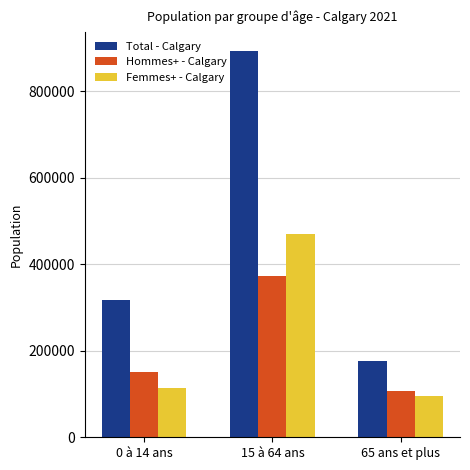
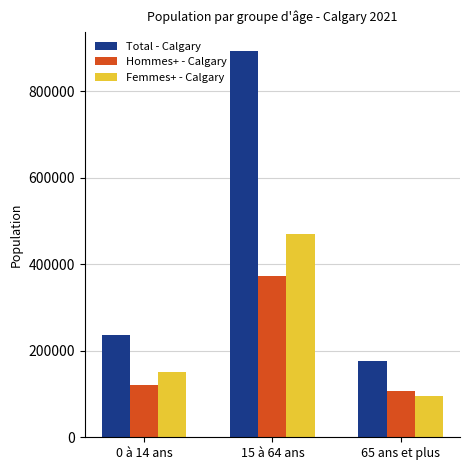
Total - Calgary, 0 à 14 ans: 320000 -> 240000
Hommes+ - Calgary, 0 à 14 ans: 150000 -> 120000
Femmes+ - Calgary, 0 à 14 ans: 110000 -> 150000
